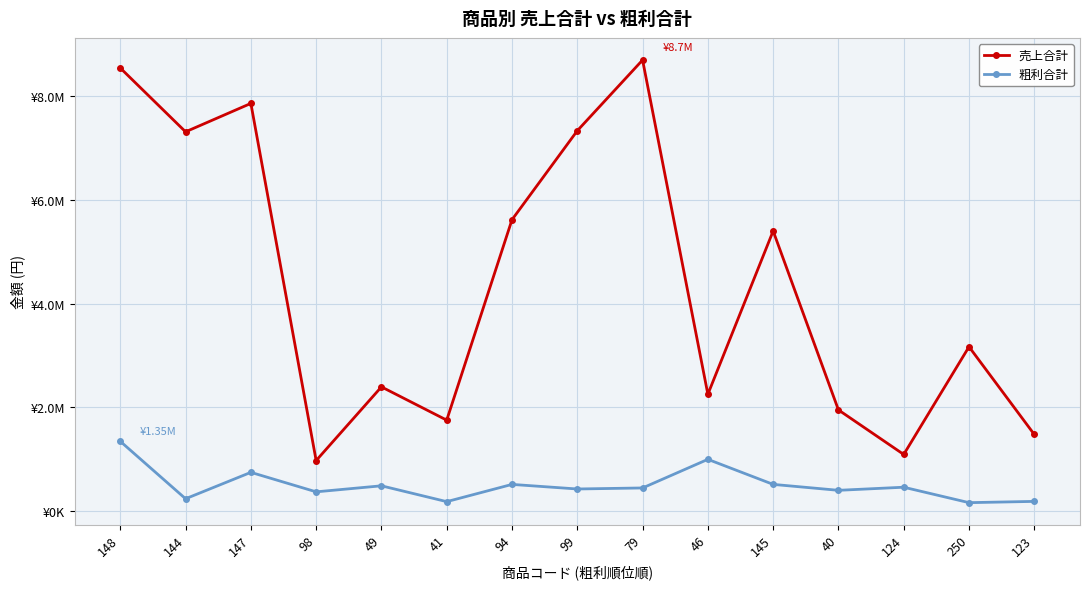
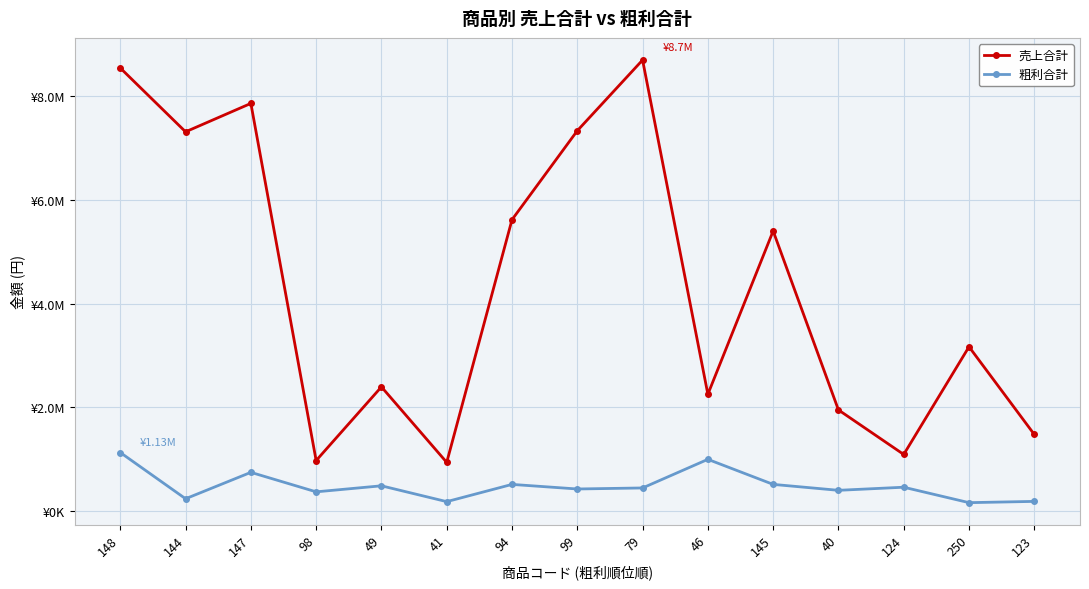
粗利合計, 148: ¥1.35M -> ¥1.13M
売上合計, 41: ¥1800000 -> ¥900000
